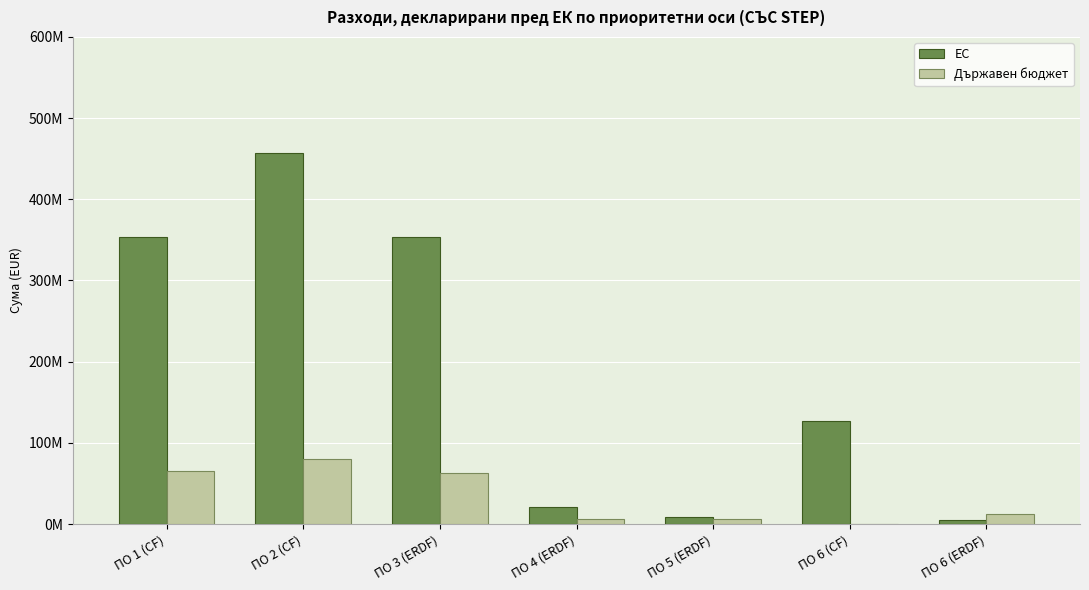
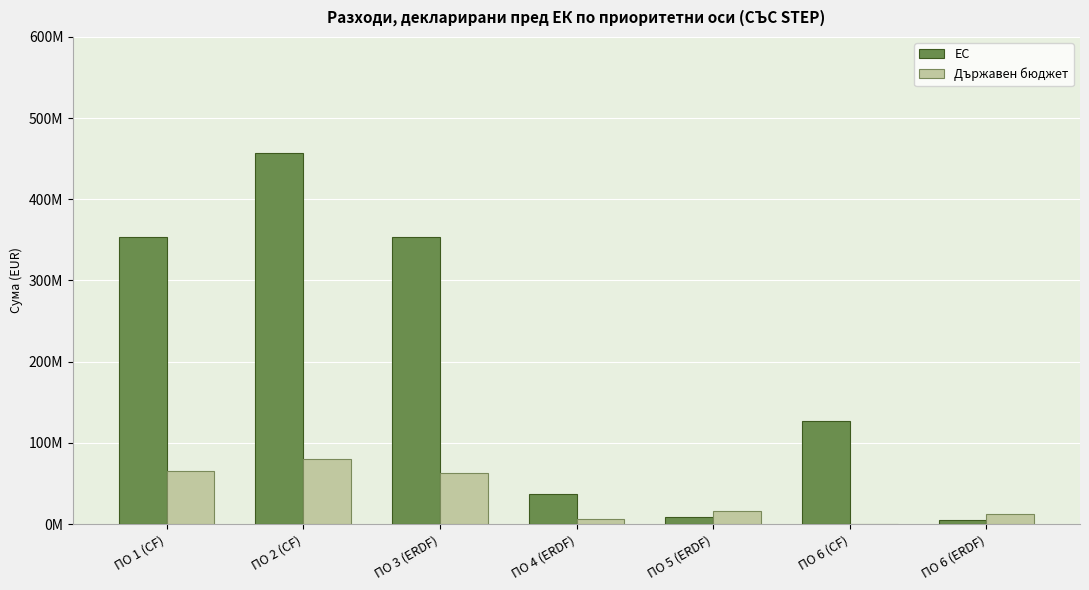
EC, ПО 4 (ERDF): 20000000 -> 40000000
Държавен бюджет, ПО 5 (ERDF): 10000000 -> 20000000
